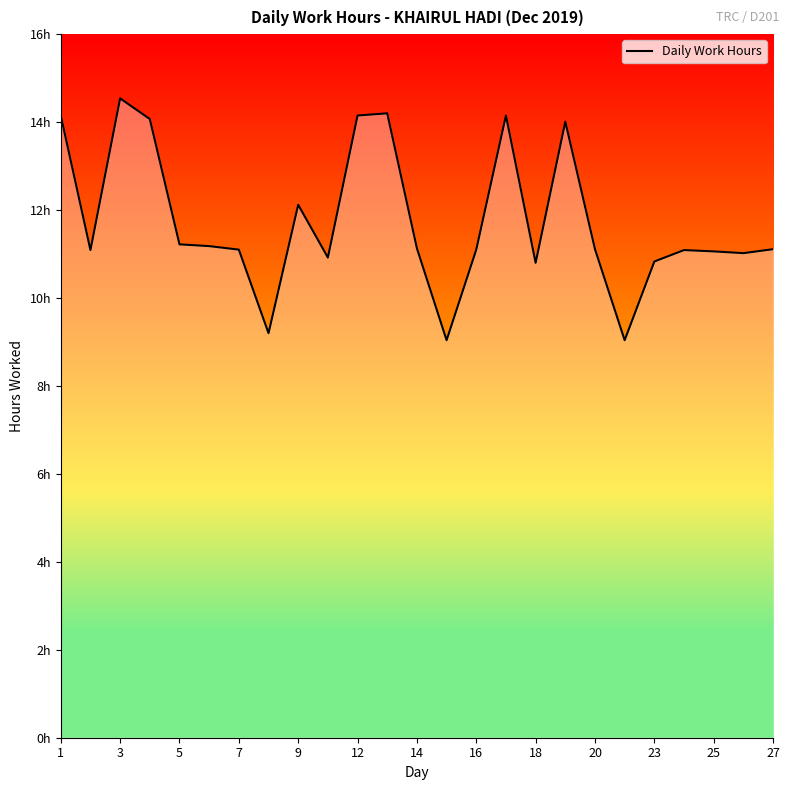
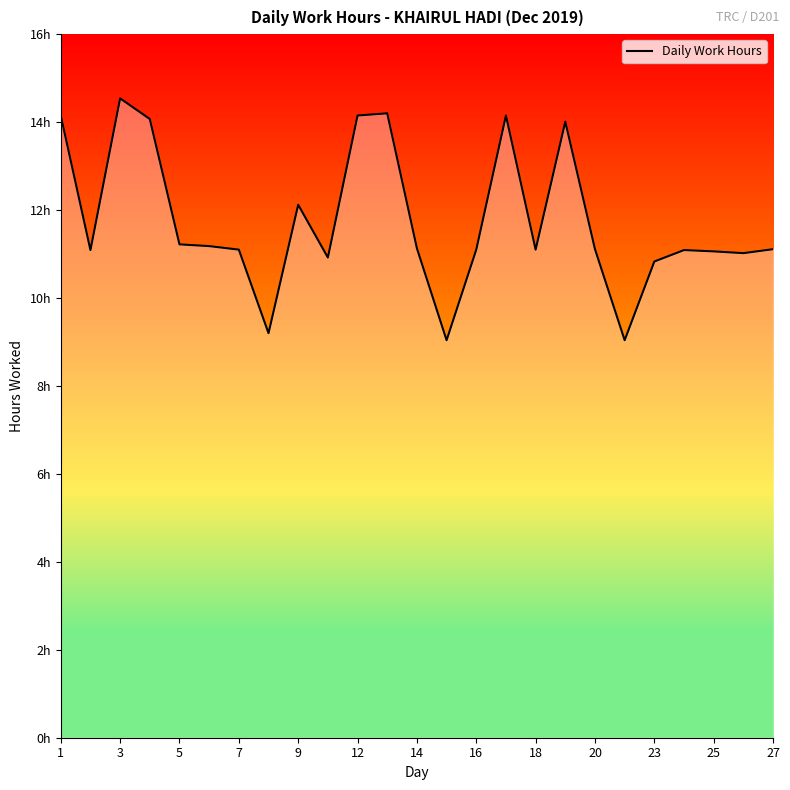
18: 10.8h -> 11.1h
